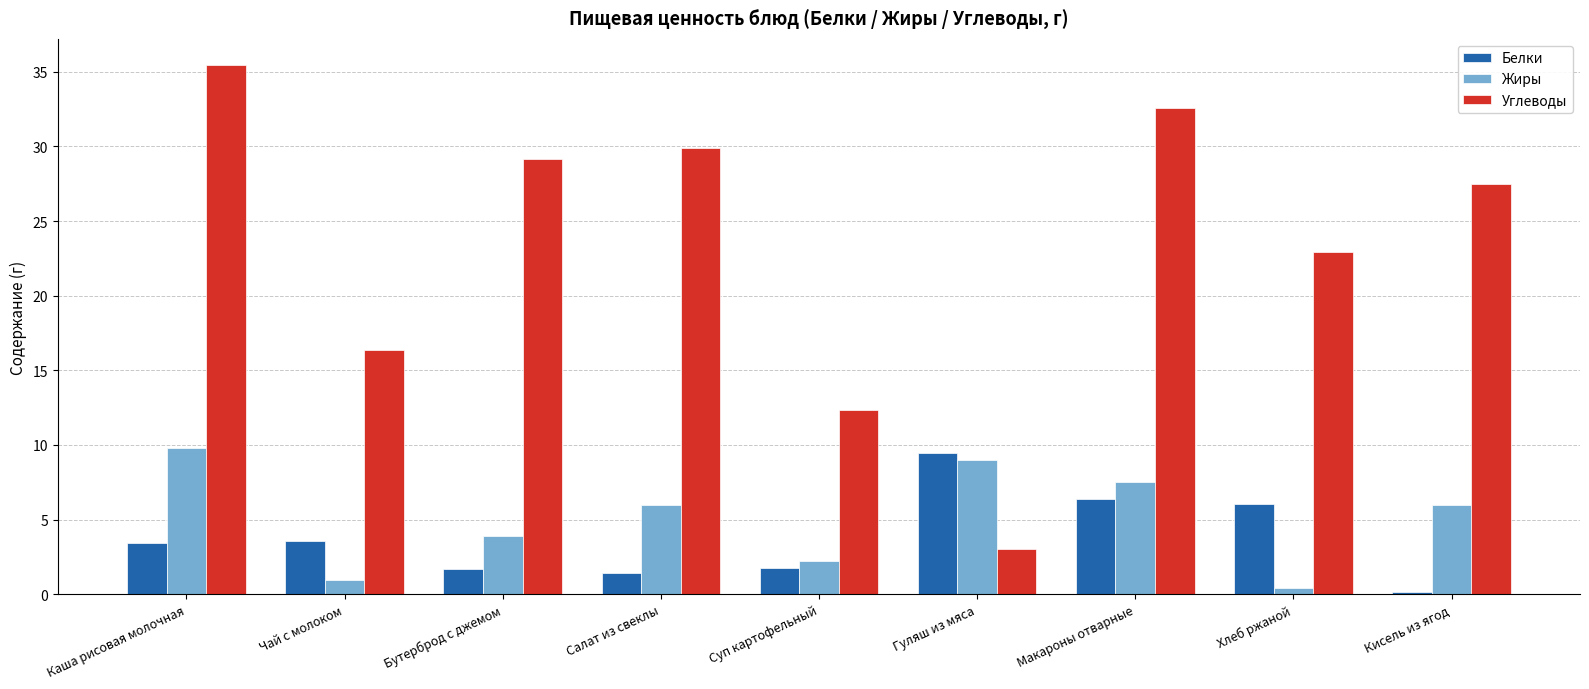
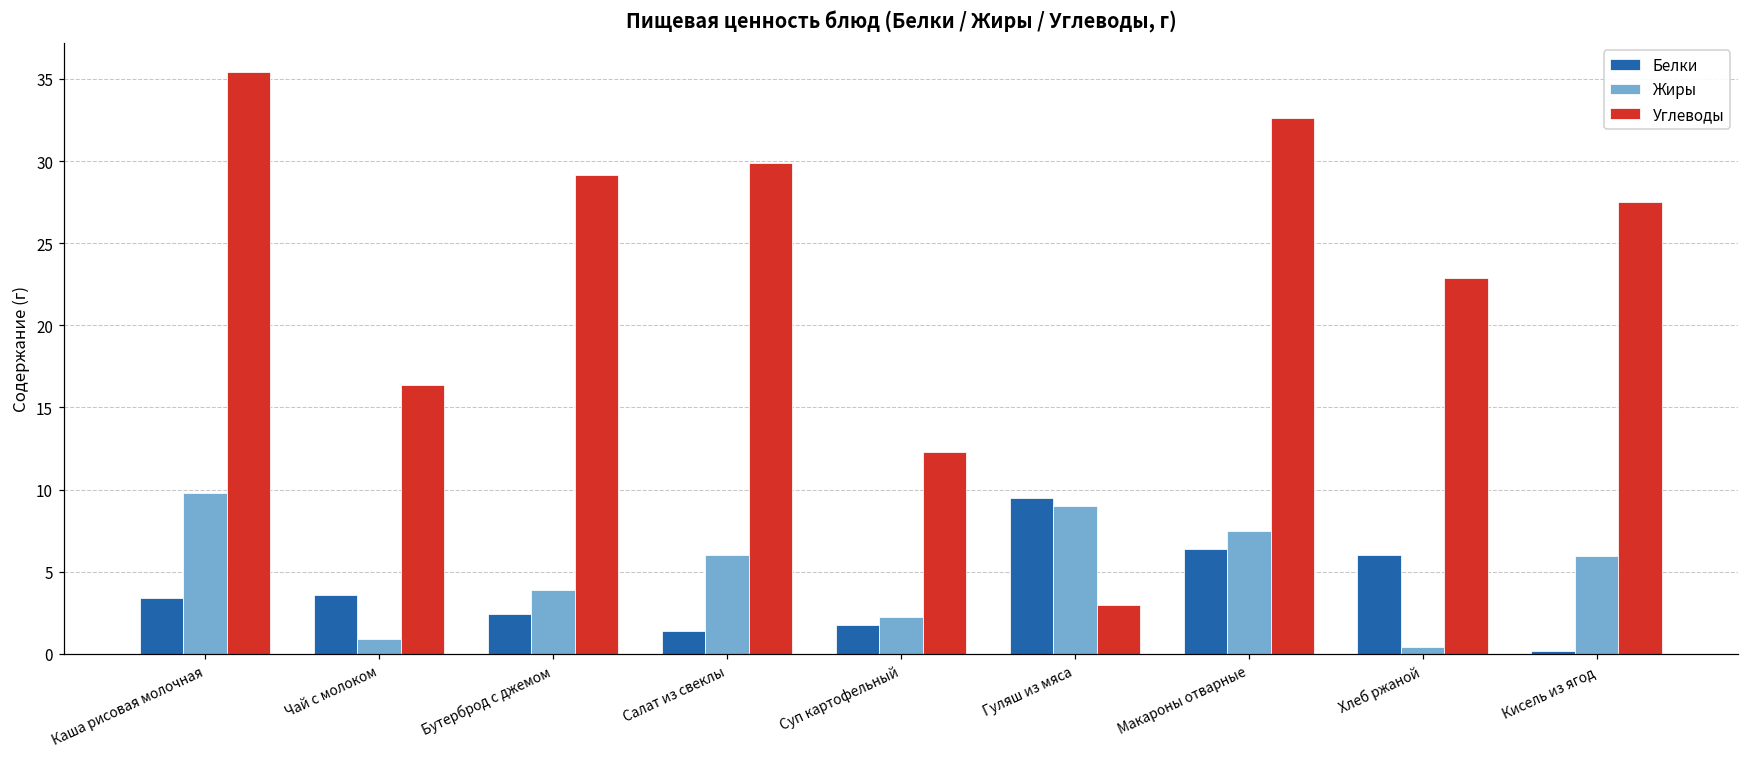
Белки, Бутерброд с джемом: 1.7 -> 2.4
